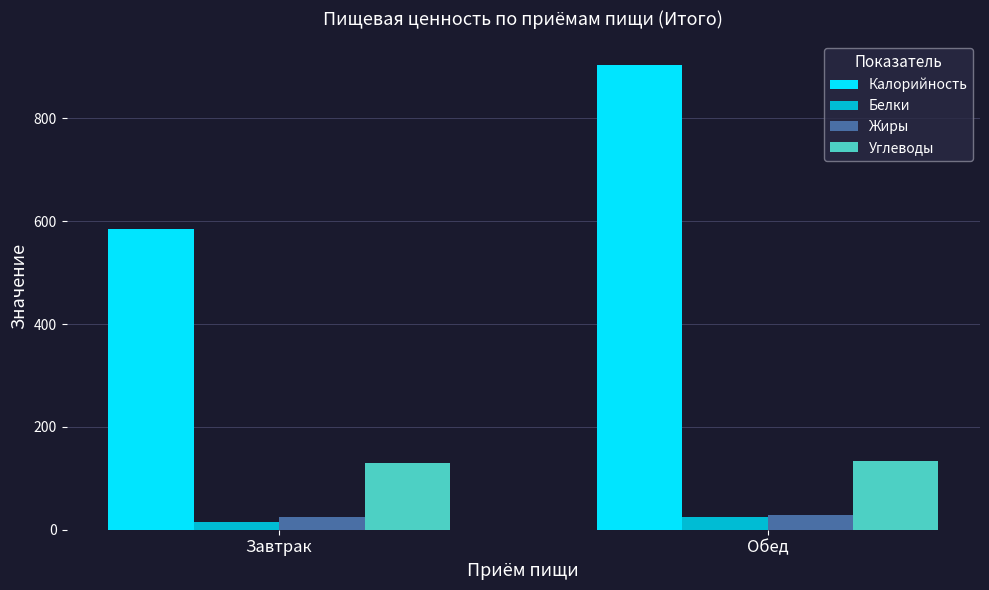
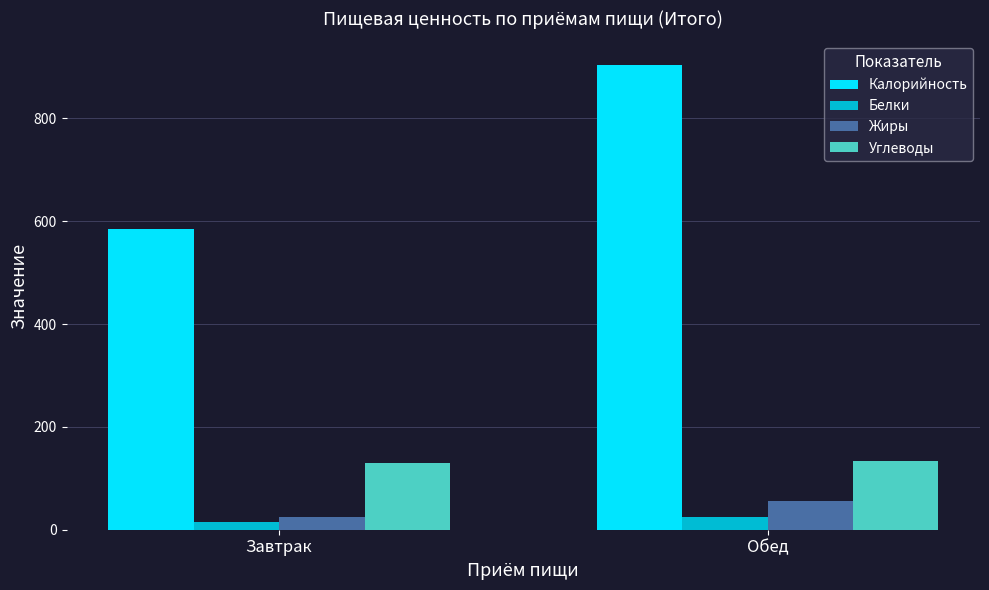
Жиры, Обед: 30 -> 60
